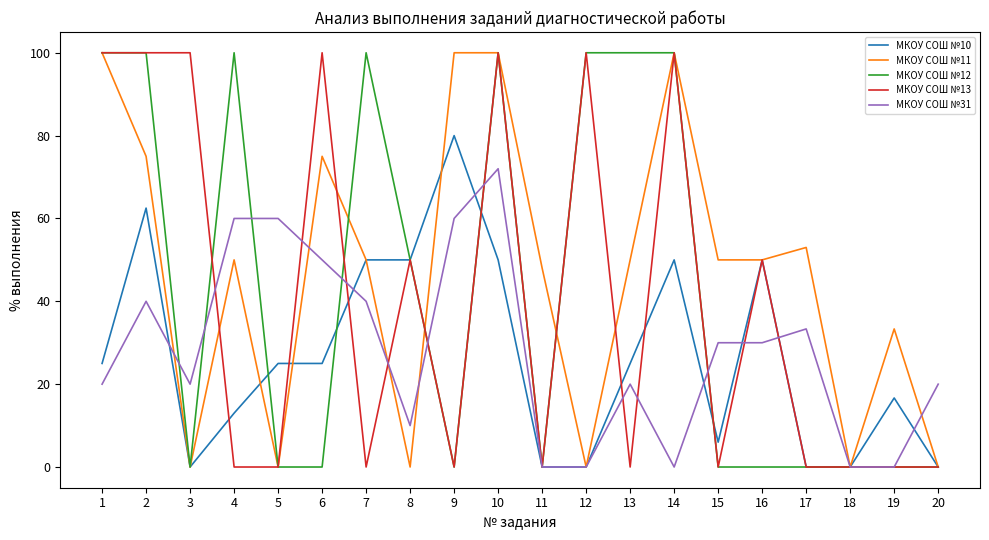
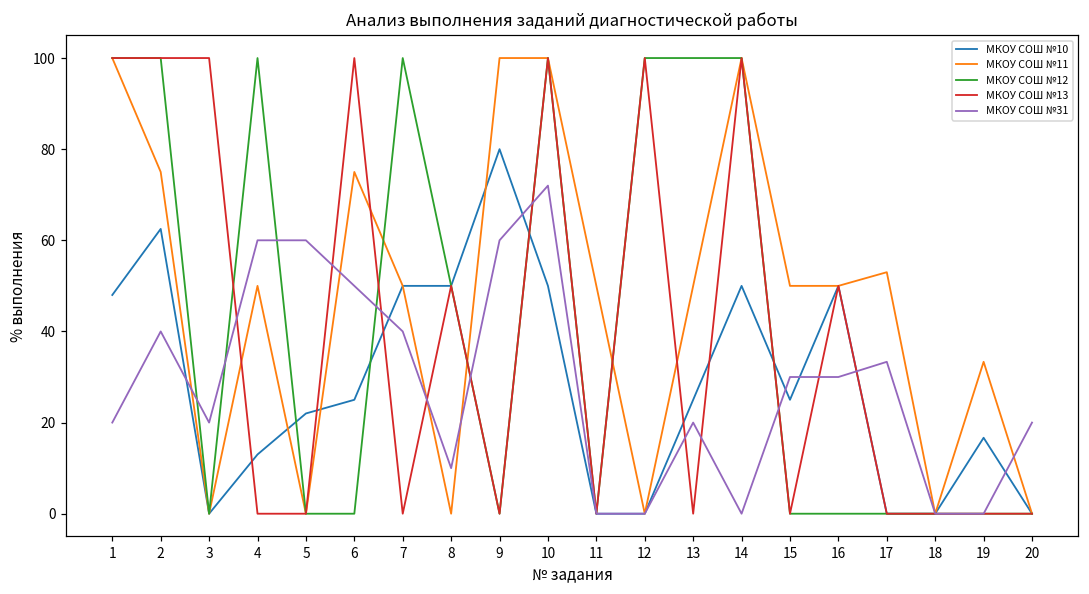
МКОУ СОШ №10, 1: 25 -> 48
МКОУ СОШ №10, 5: 25 -> 22
МКОУ СОШ №11, 11: 48 -> 50
МКОУ СОШ №10, 15: 6 -> 25
